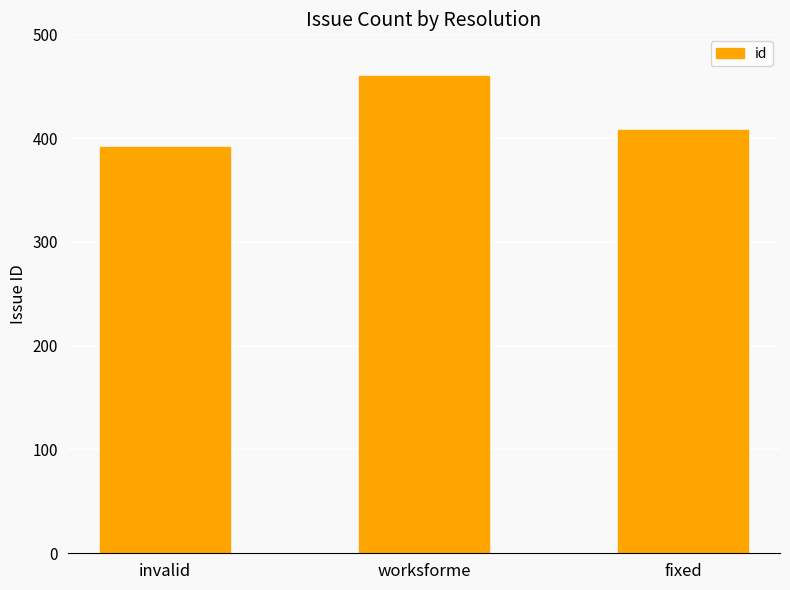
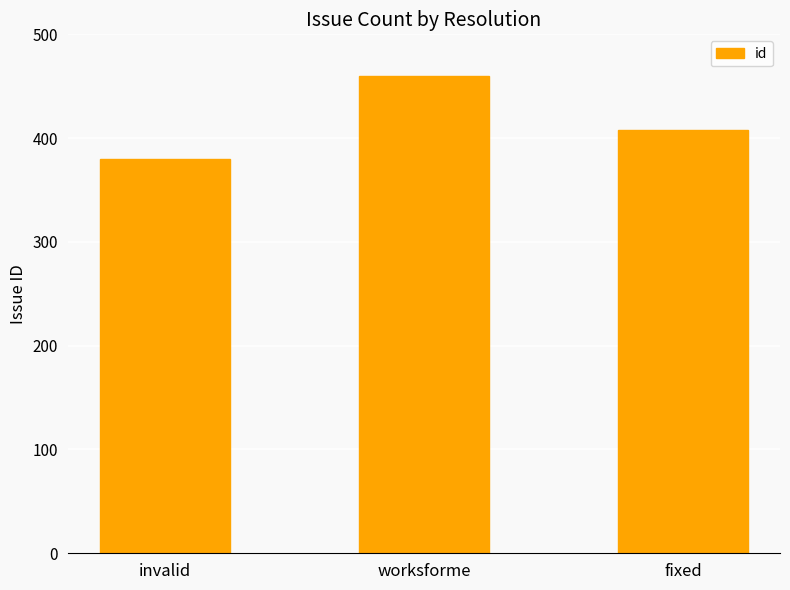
invalid: 391 -> 380
